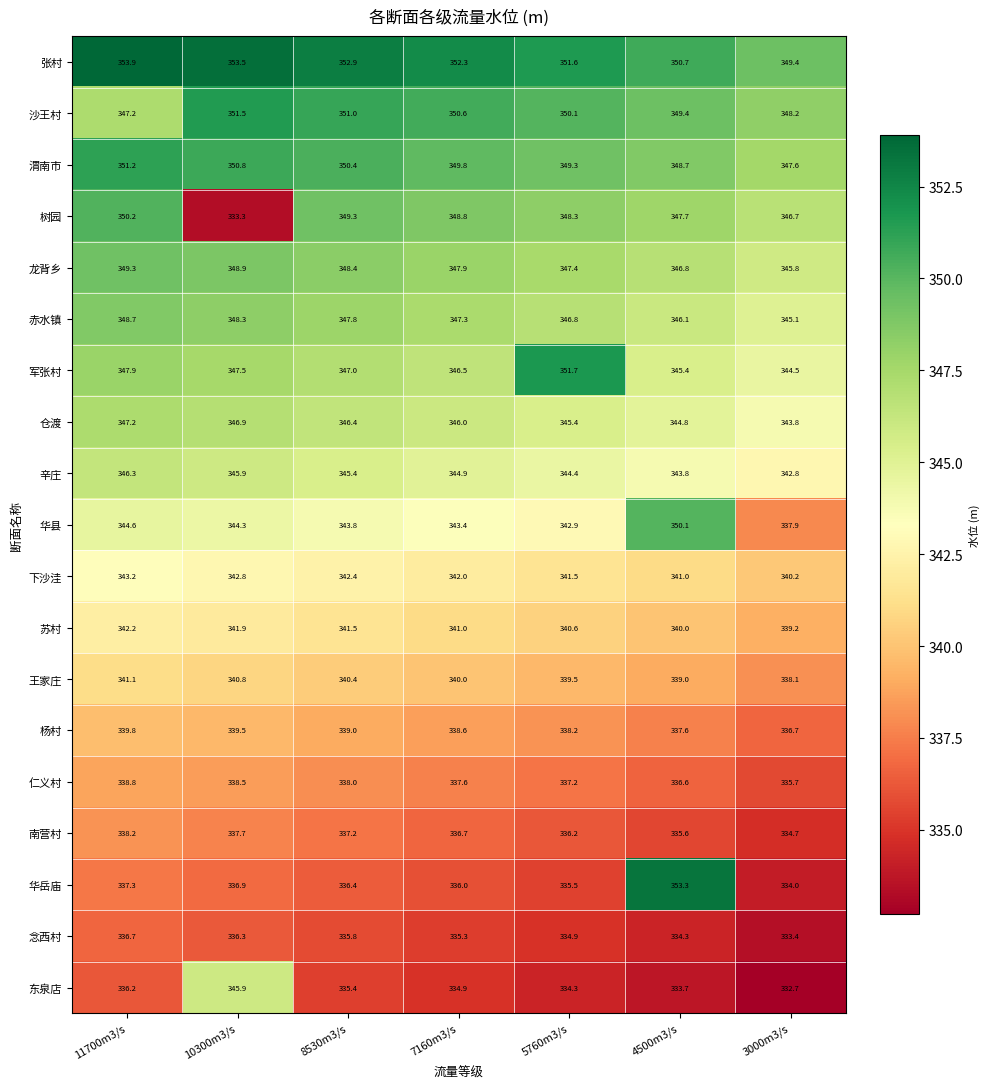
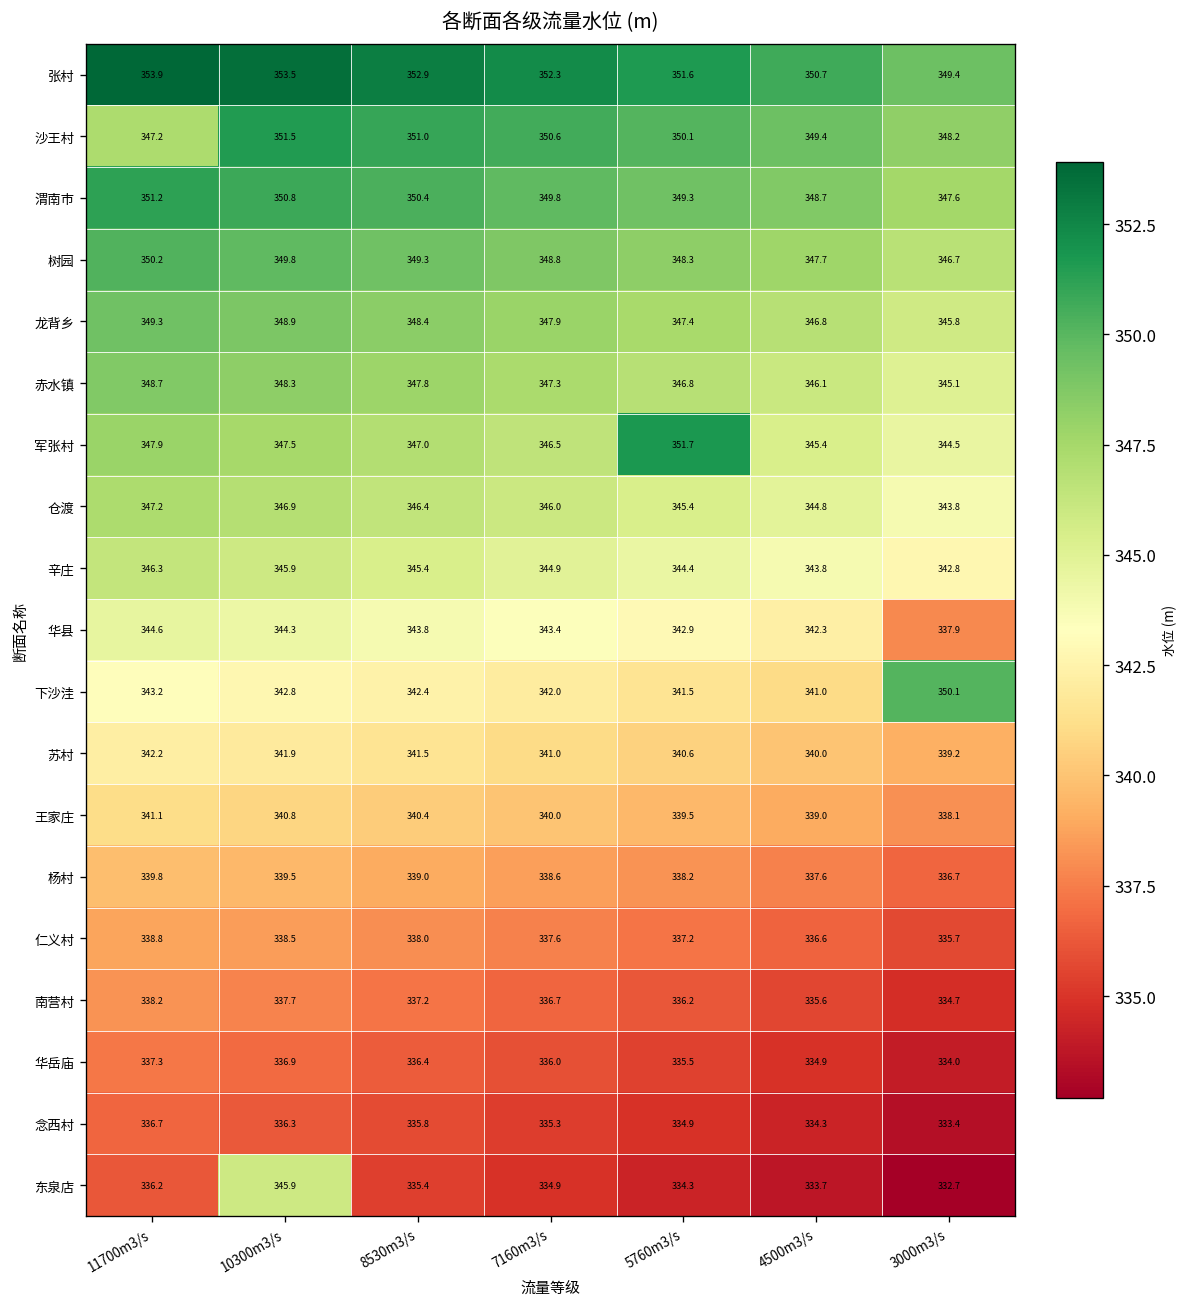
树园, 10300m3/s: 333.3 -> 349.8
华县, 4500m3/s: 350.1 -> 342.3
下沙洼, 3000m3/s: 340.2 -> 350.1
华岳庙, 4500m3/s: 353.3 -> 334.9
